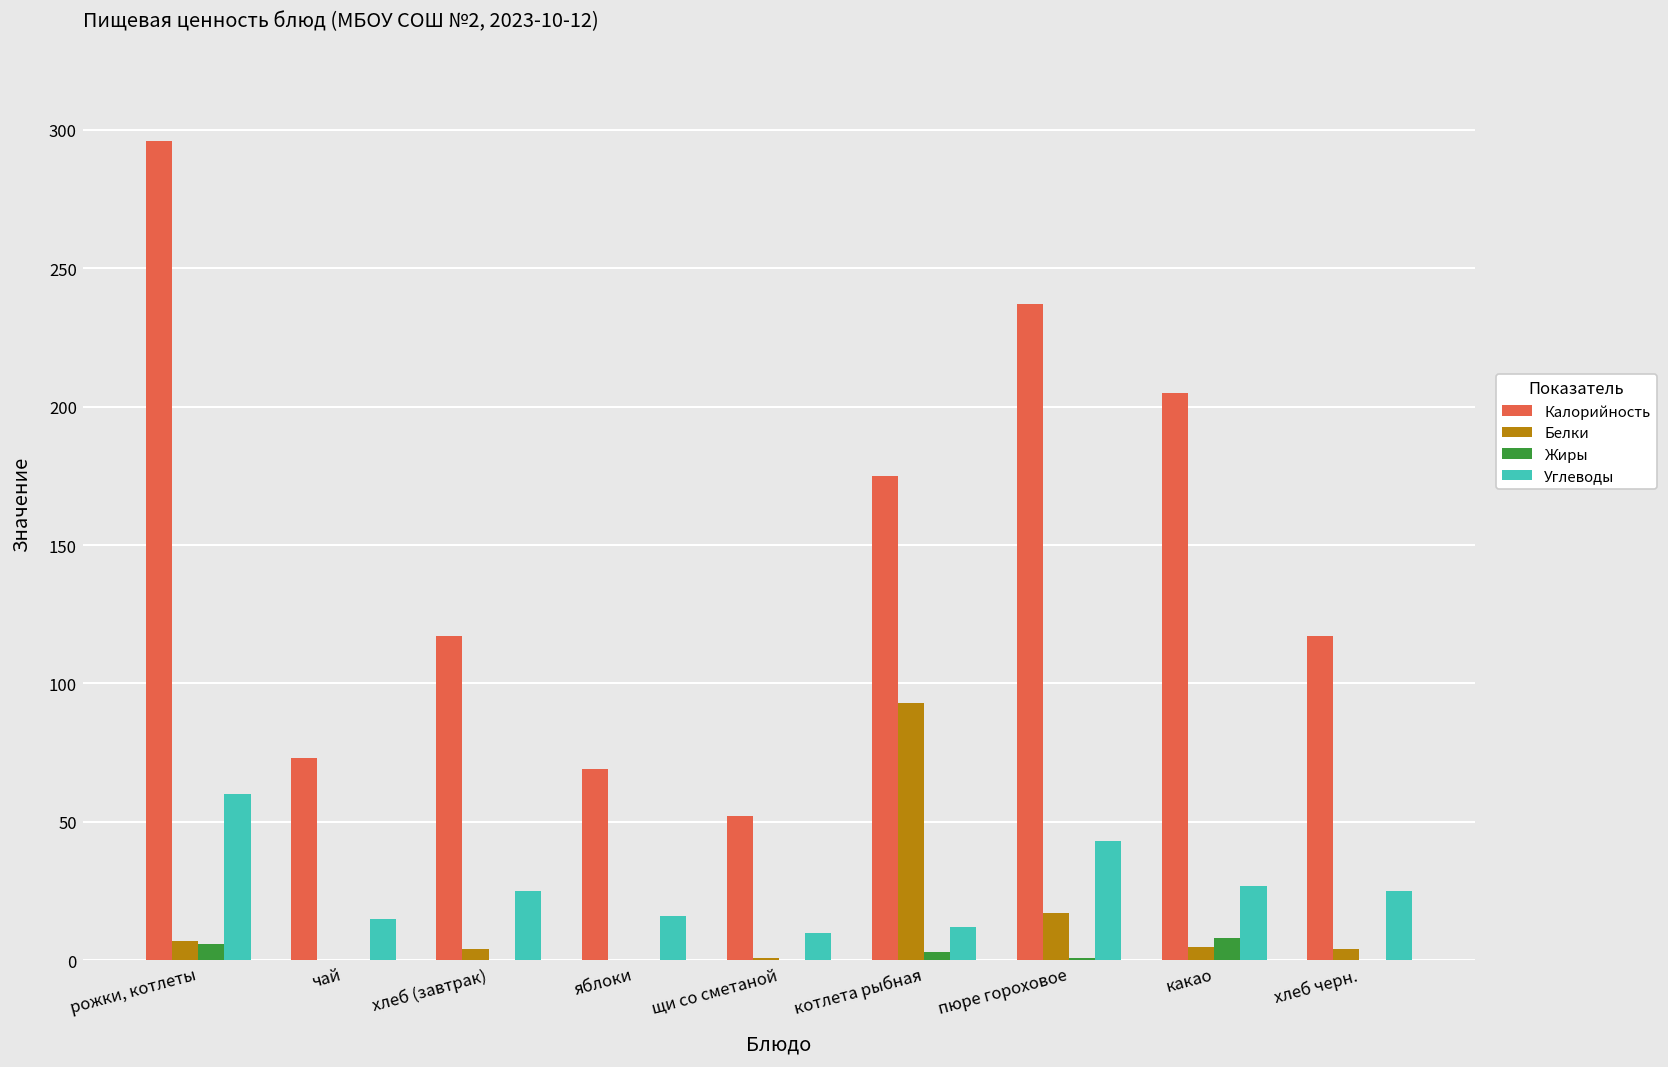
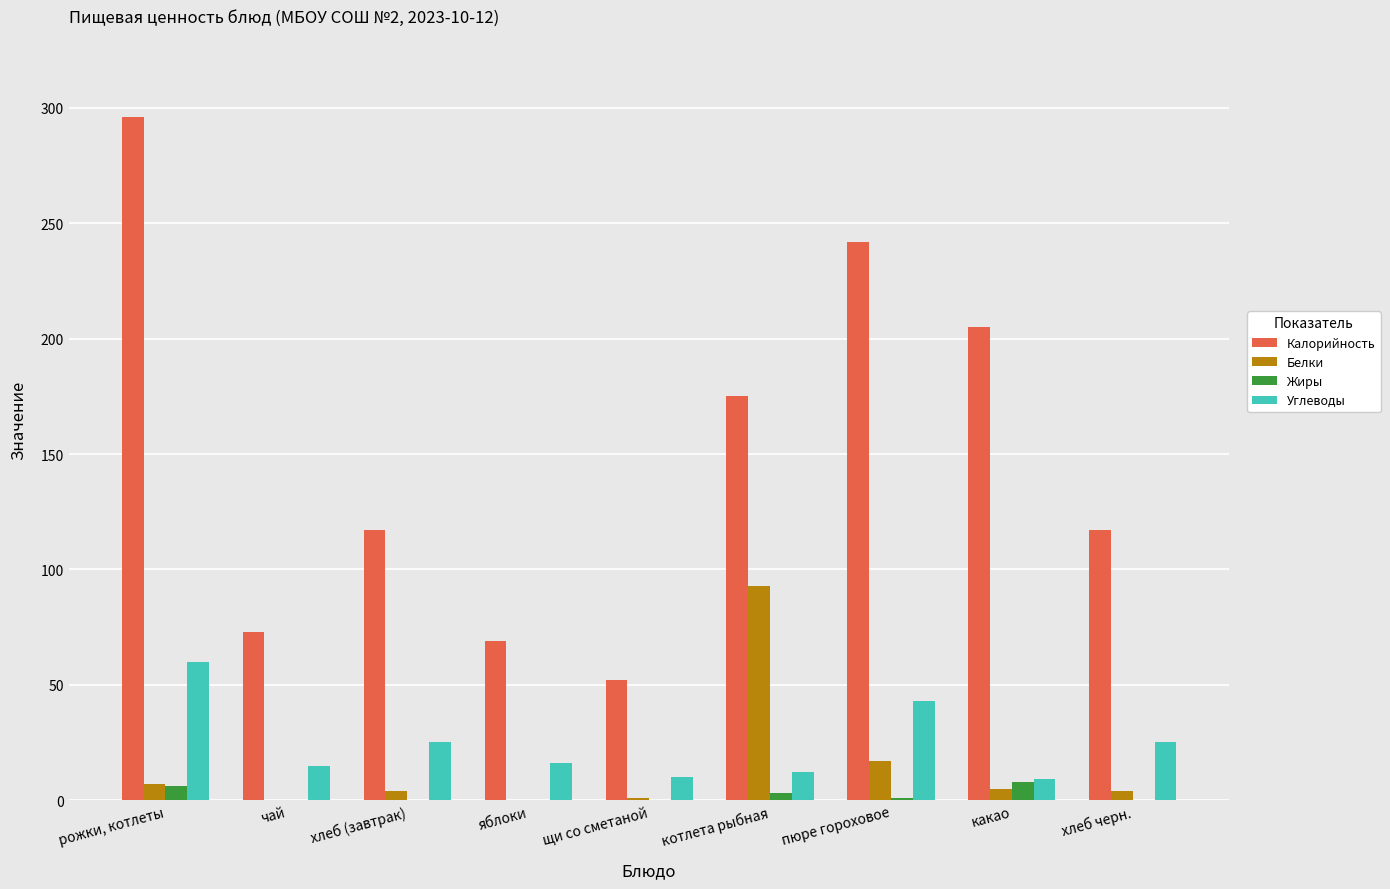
Калорийность, пюре гороховое: 237 -> 242
Углеводы, какао: 27 -> 9
